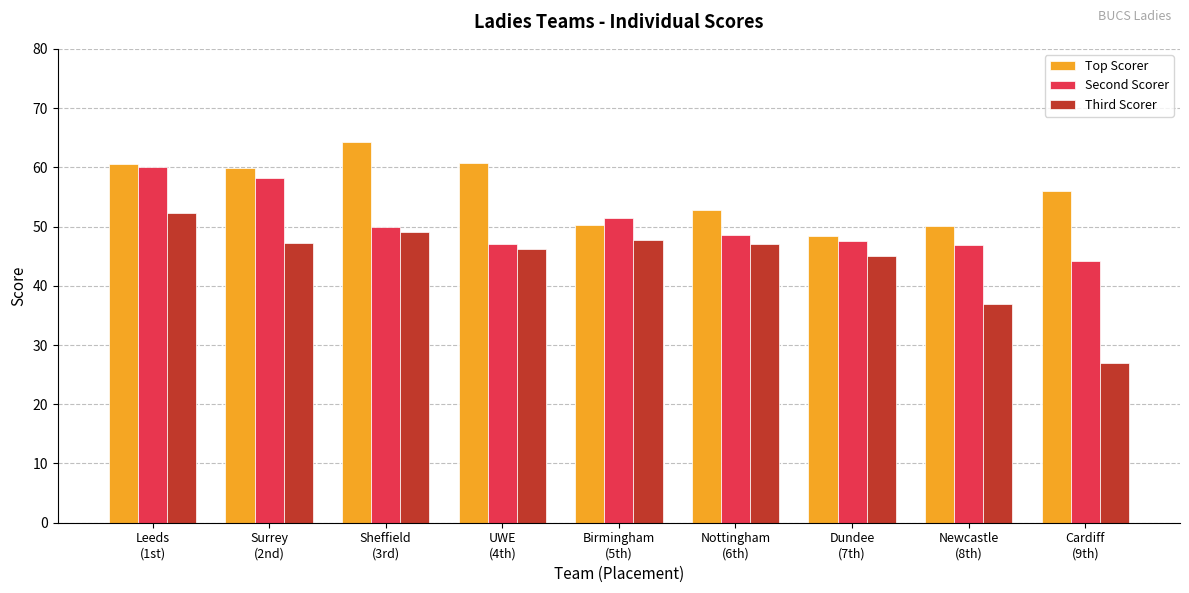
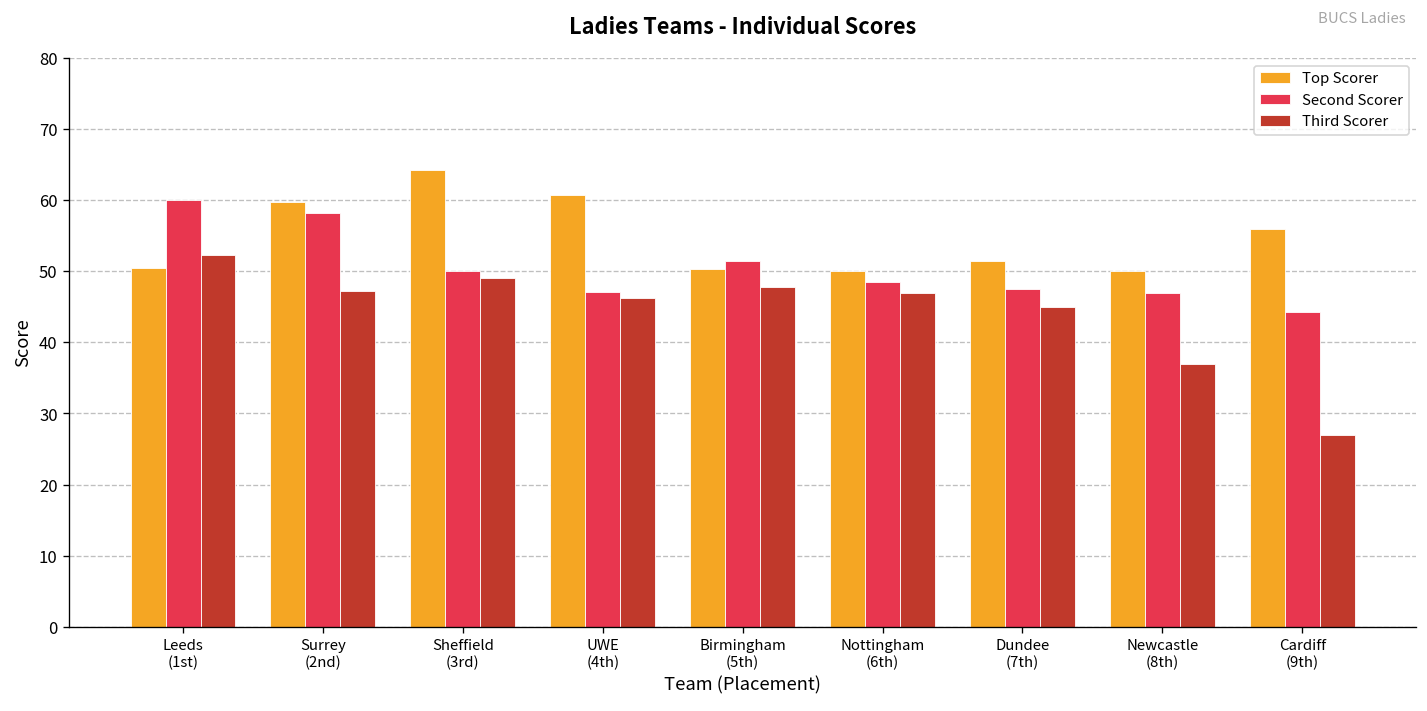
Top Scorer, Leeds (1st): 61 -> 50
Top Scorer, Nottingham (6th): 53 -> 50
Top Scorer, Dundee (7th): 48 -> 52
